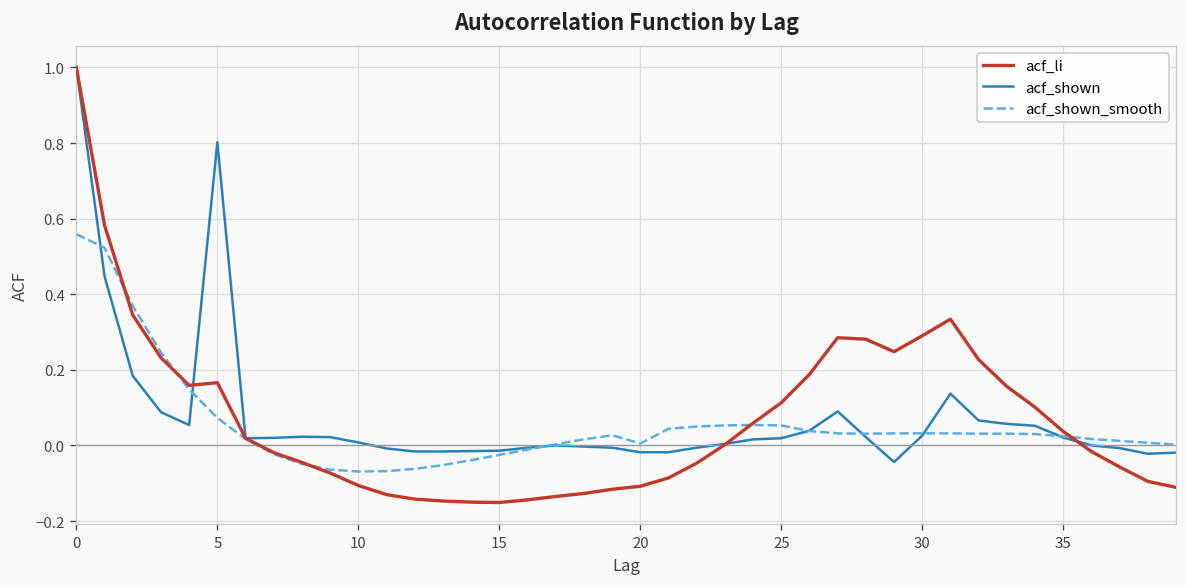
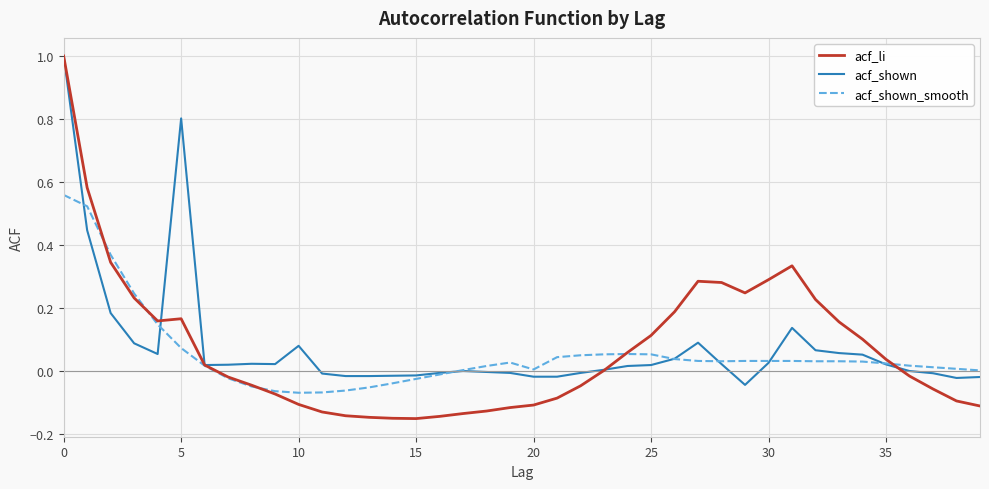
acf_shown, 10: 0.01 -> 0.08
